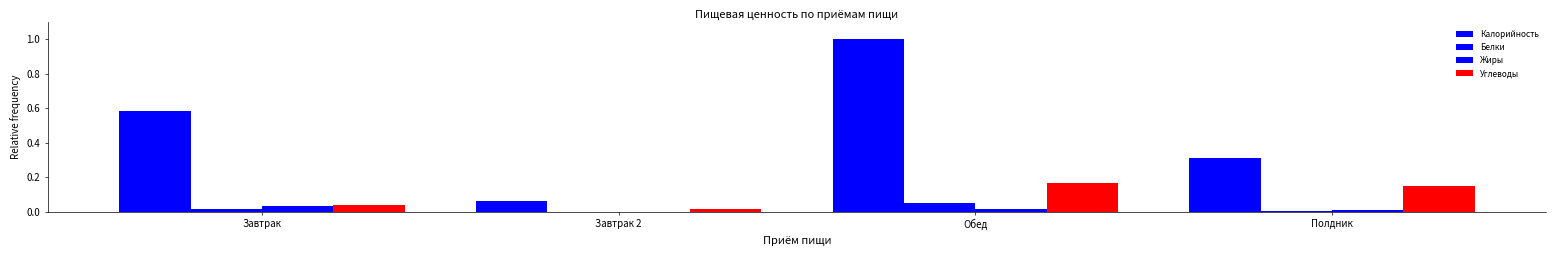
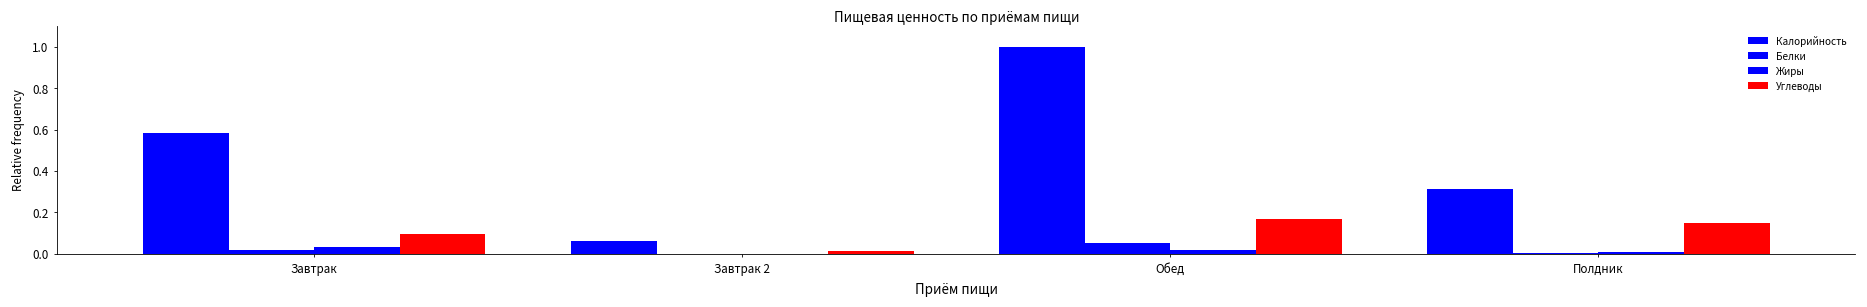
Углеводы, Завтрак: 0.04 -> 0.10
